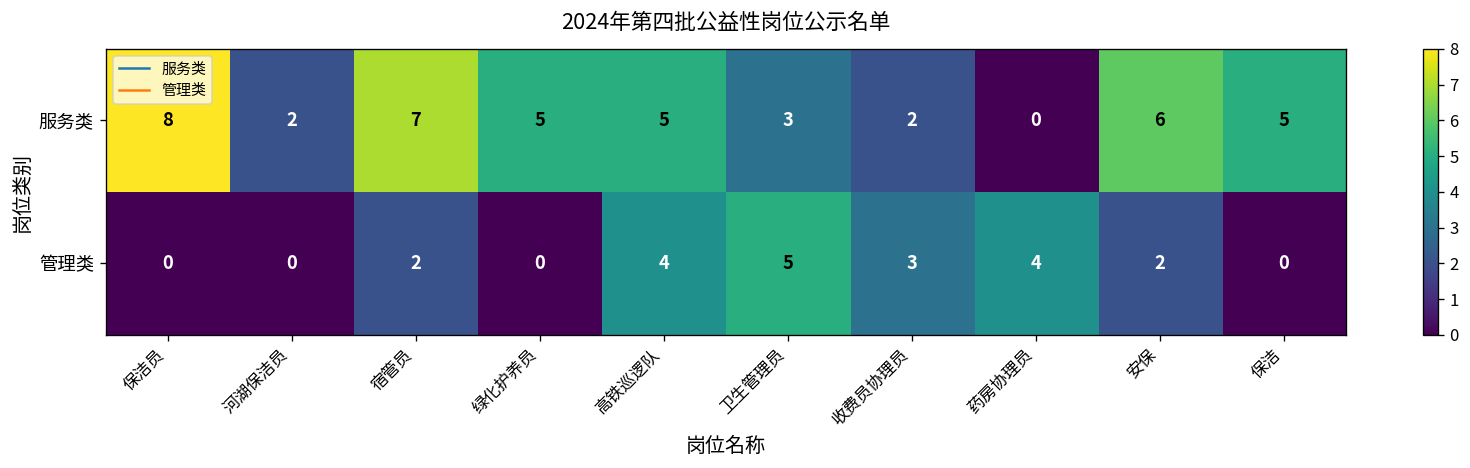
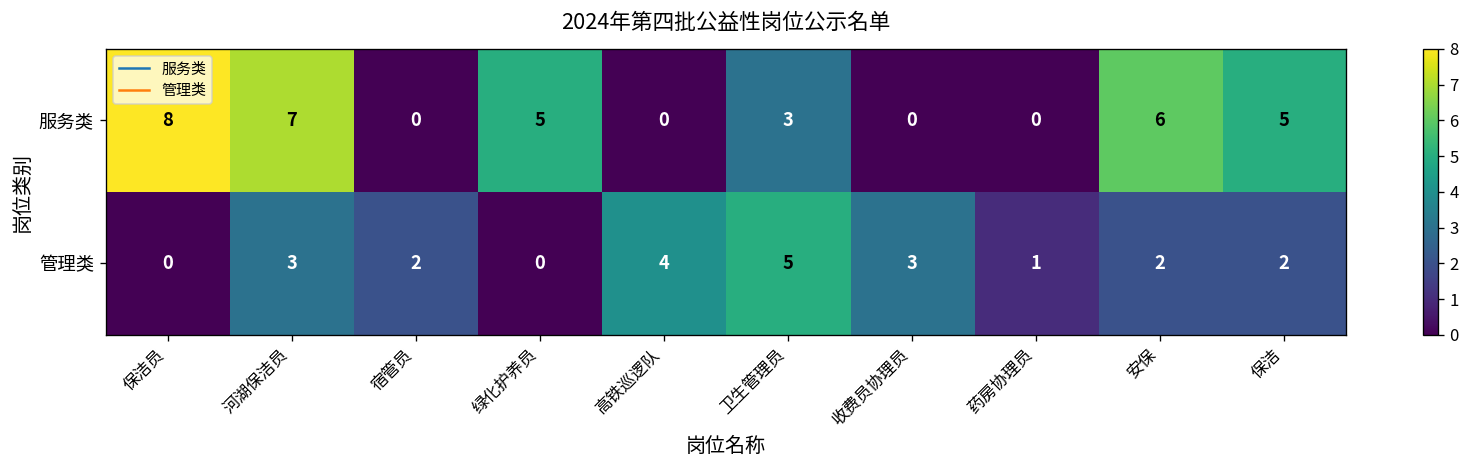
服务类, 河湖保洁员: 2 -> 7
服务类, 宿管员: 7 -> 0
服务类, 高铁巡逻队: 5 -> 0
服务类, 收费员协理员: 2 -> 0
管理类, 河湖保洁员: 0 -> 3
管理类, 药房协理员: 4 -> 1
管理类, 保洁: 0 -> 2
